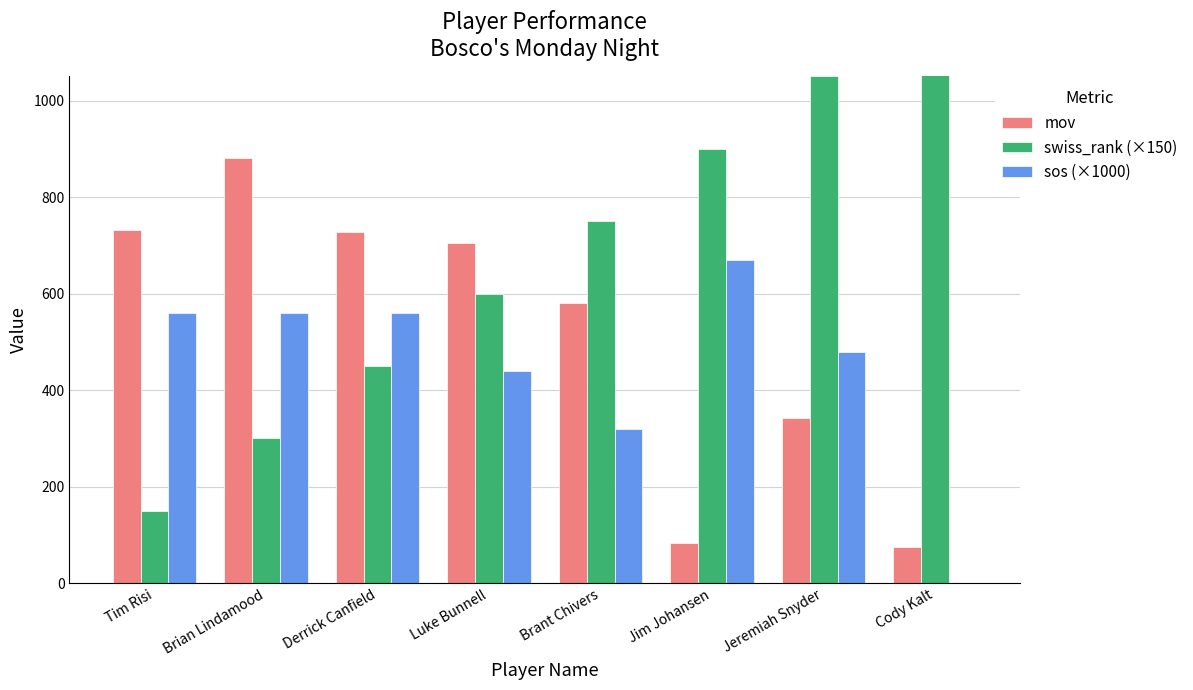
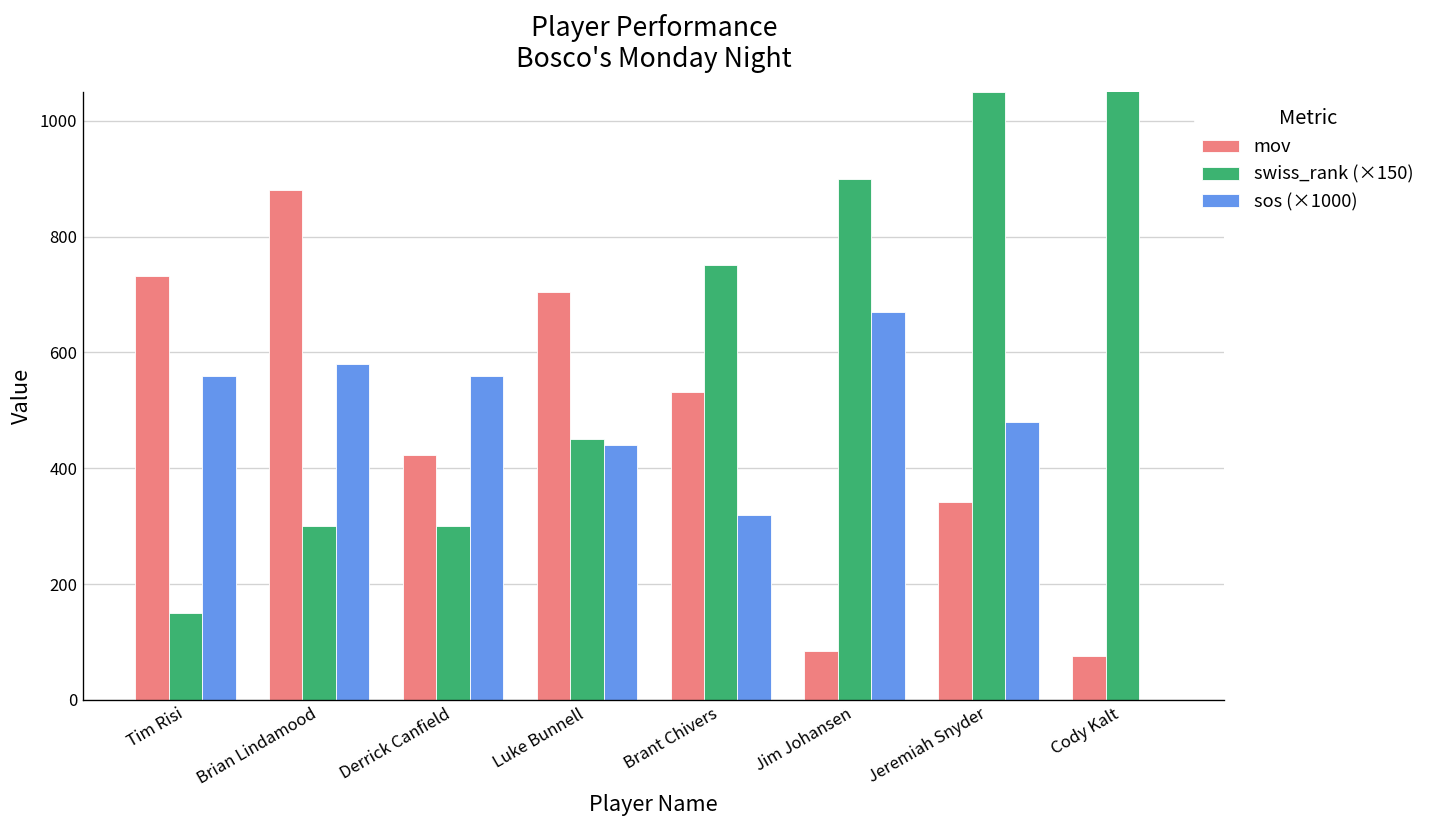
sos (×1000), Brian Lindamood: 560 -> 580
mov, Derrick Canfield: 730 -> 420
swiss_rank (×150), Derrick Canfield: 450 -> 300
swiss_rank (×150), Luke Bunnell: 600 -> 450
mov, Brant Chivers: 580 -> 530
